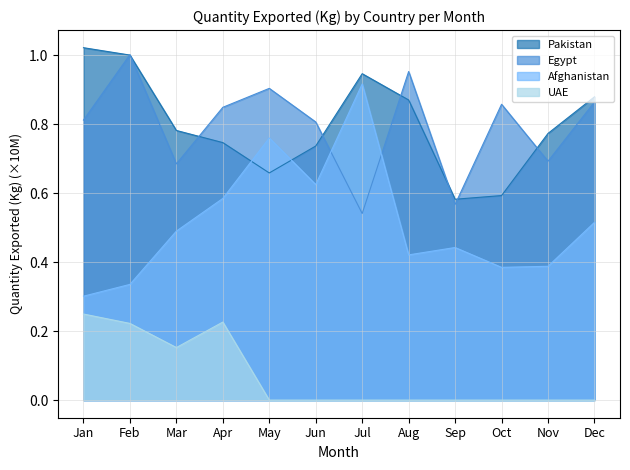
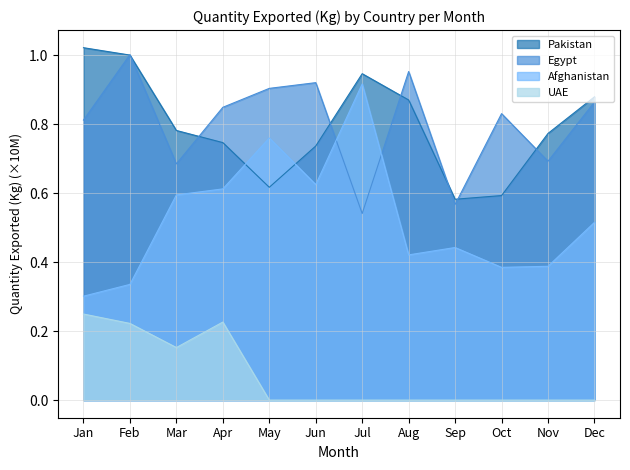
Afghanistan, Mar: 0.49 -> 0.60
Afghanistan, Apr: 0.59 -> 0.61
Pakistan, May: 0.66 -> 0.62
Egypt, Jun: 0.81 -> 0.92
Egypt, Oct: 0.86 -> 0.83
